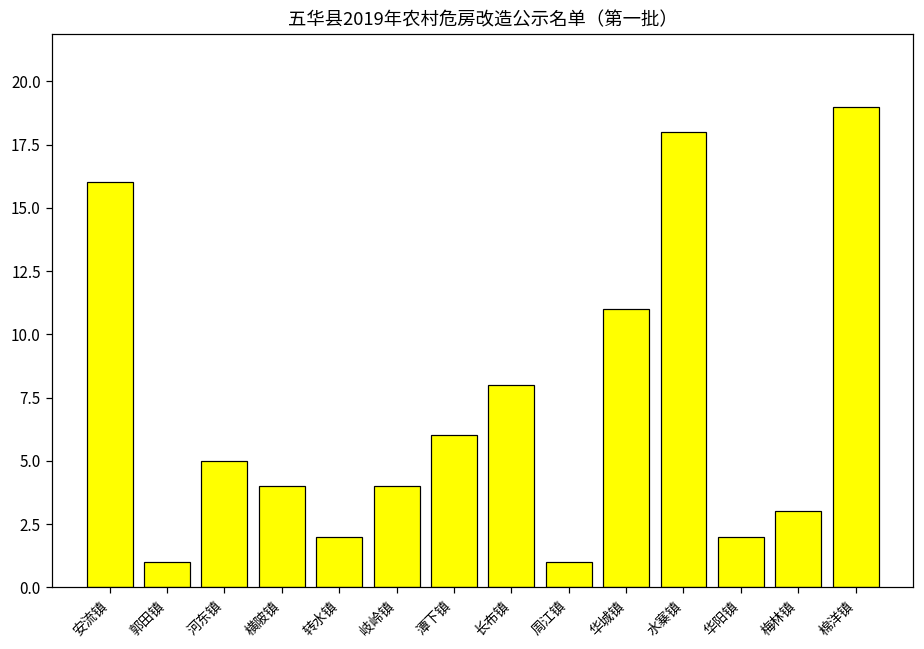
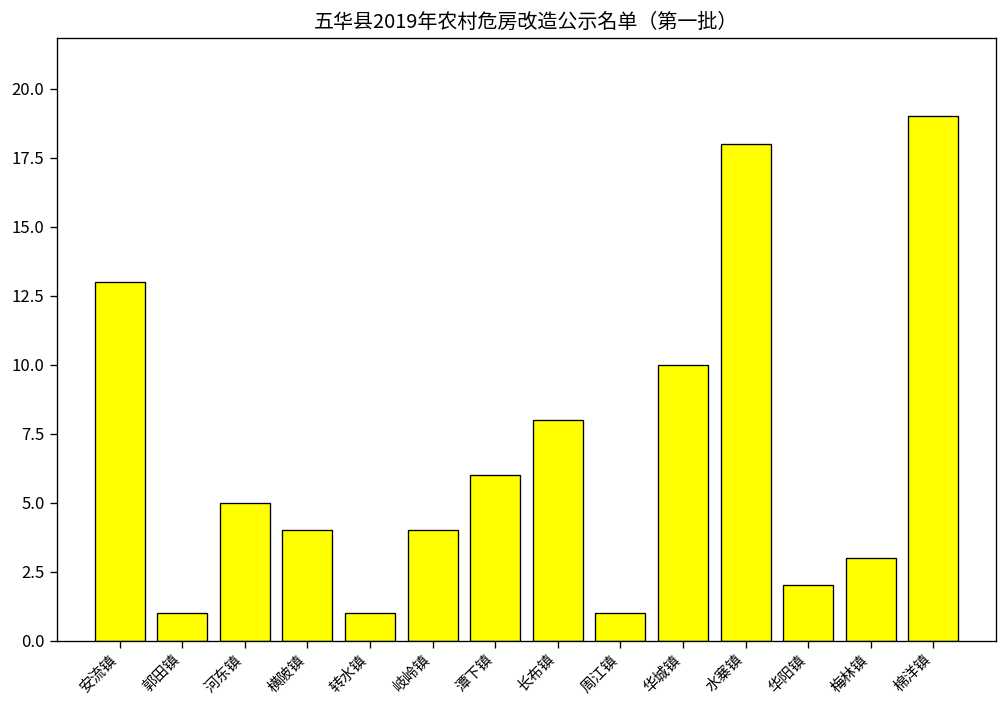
安流镇: 16 -> 13
转水镇: 2 -> 1
华城镇: 11 -> 10
